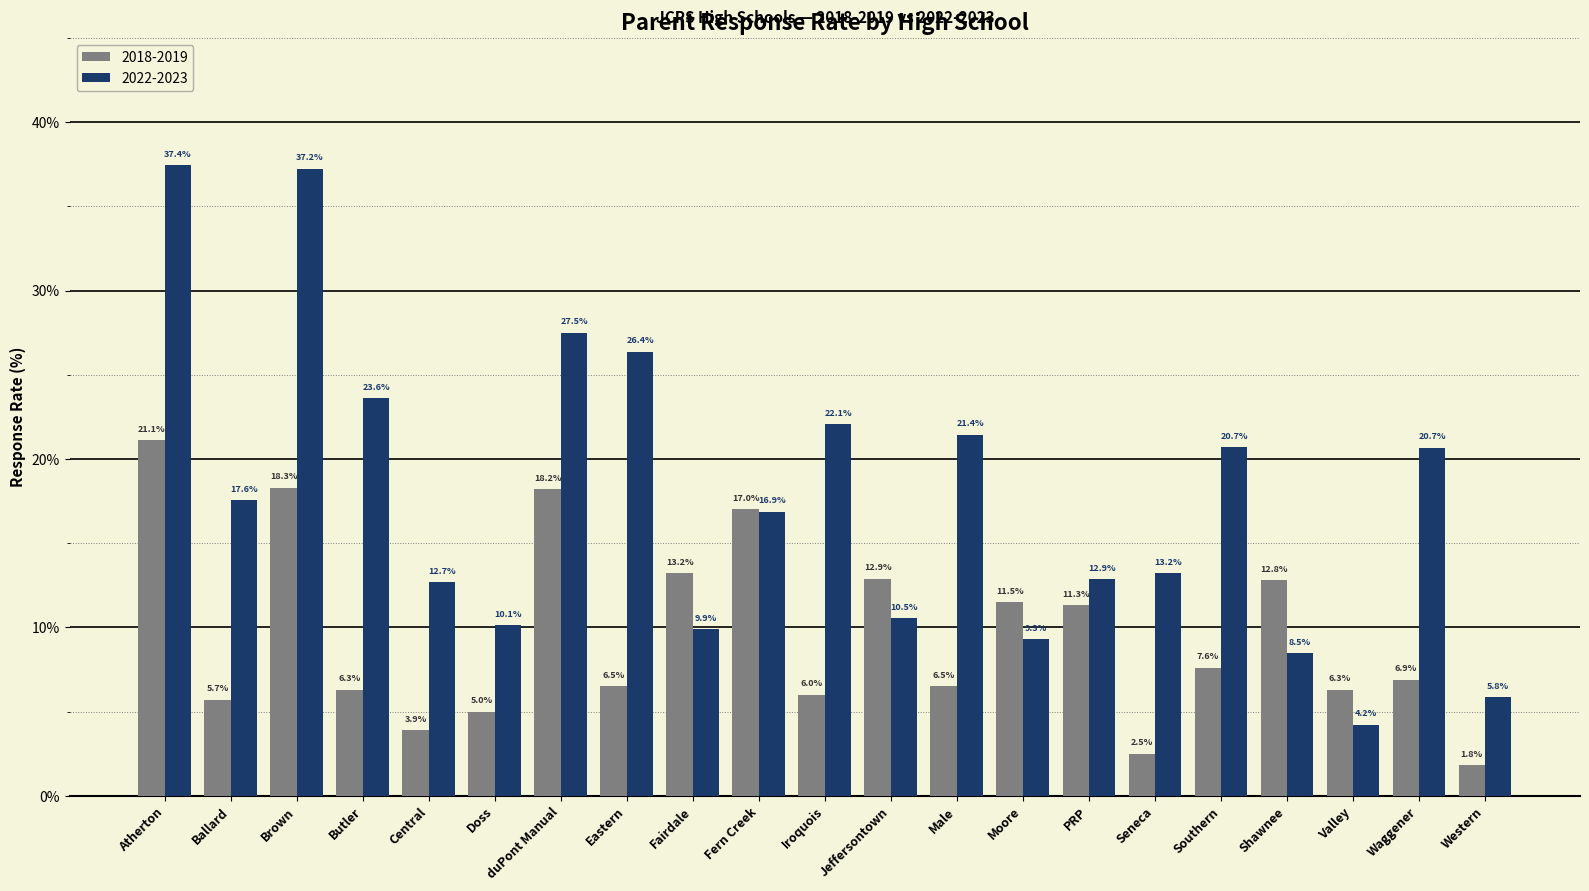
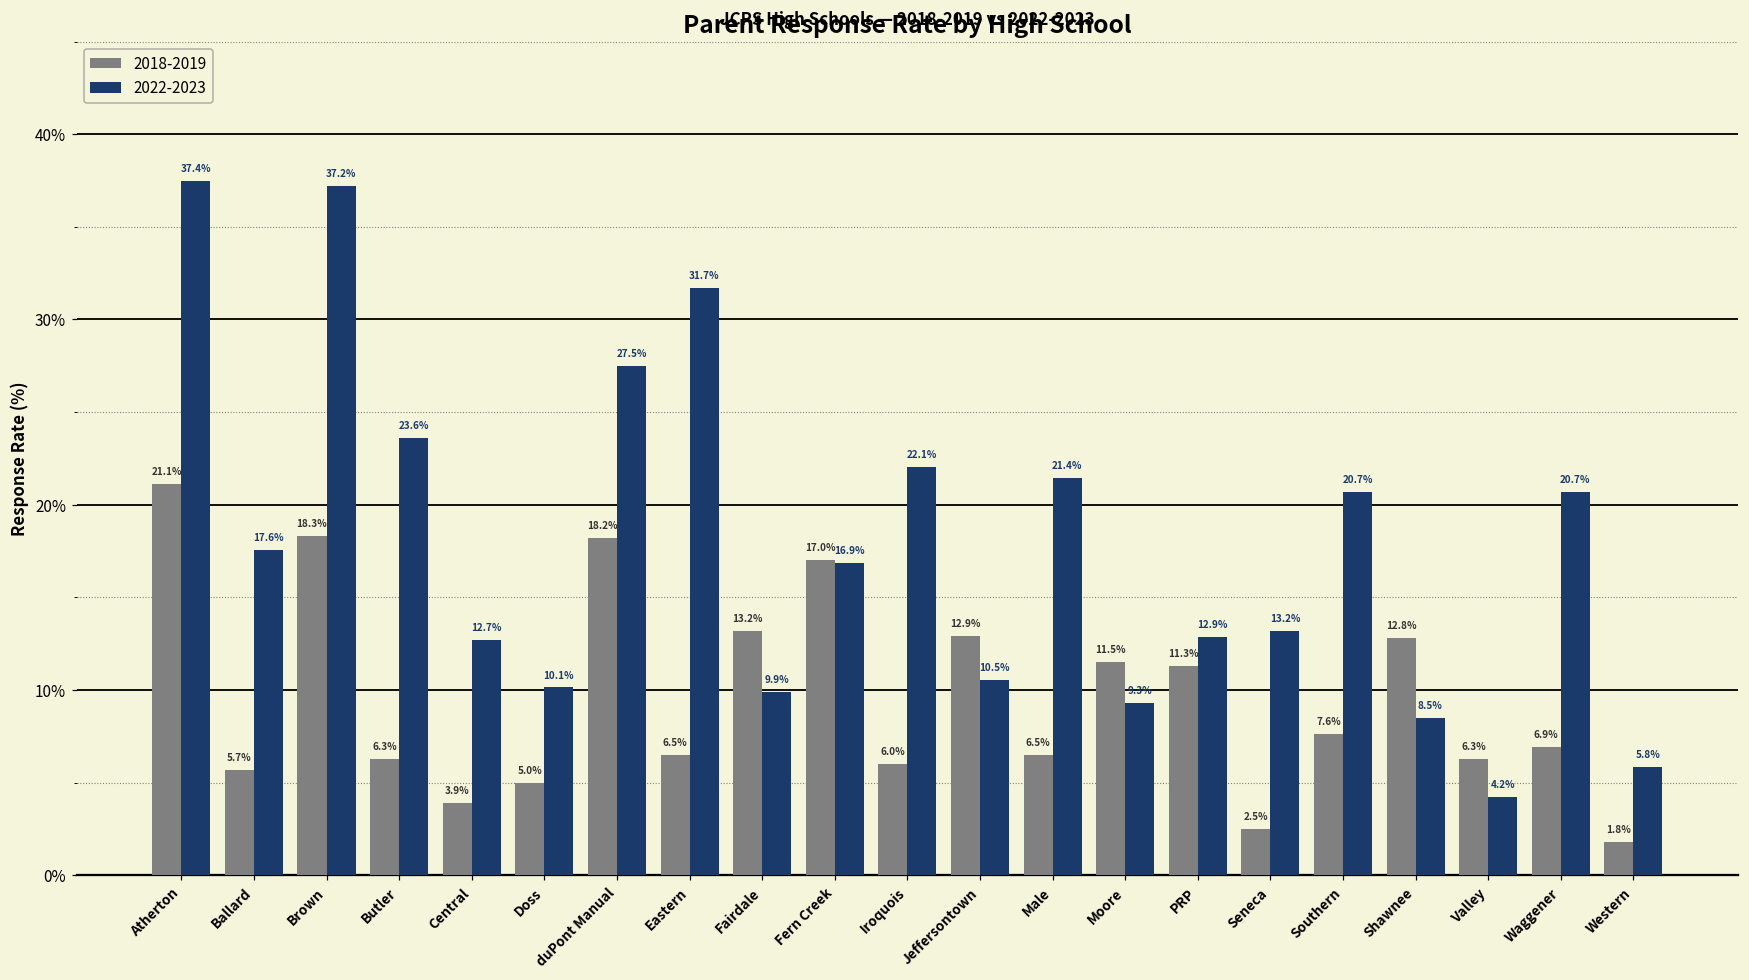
2022-2023, Eastern: 26.4% -> 31.7%
